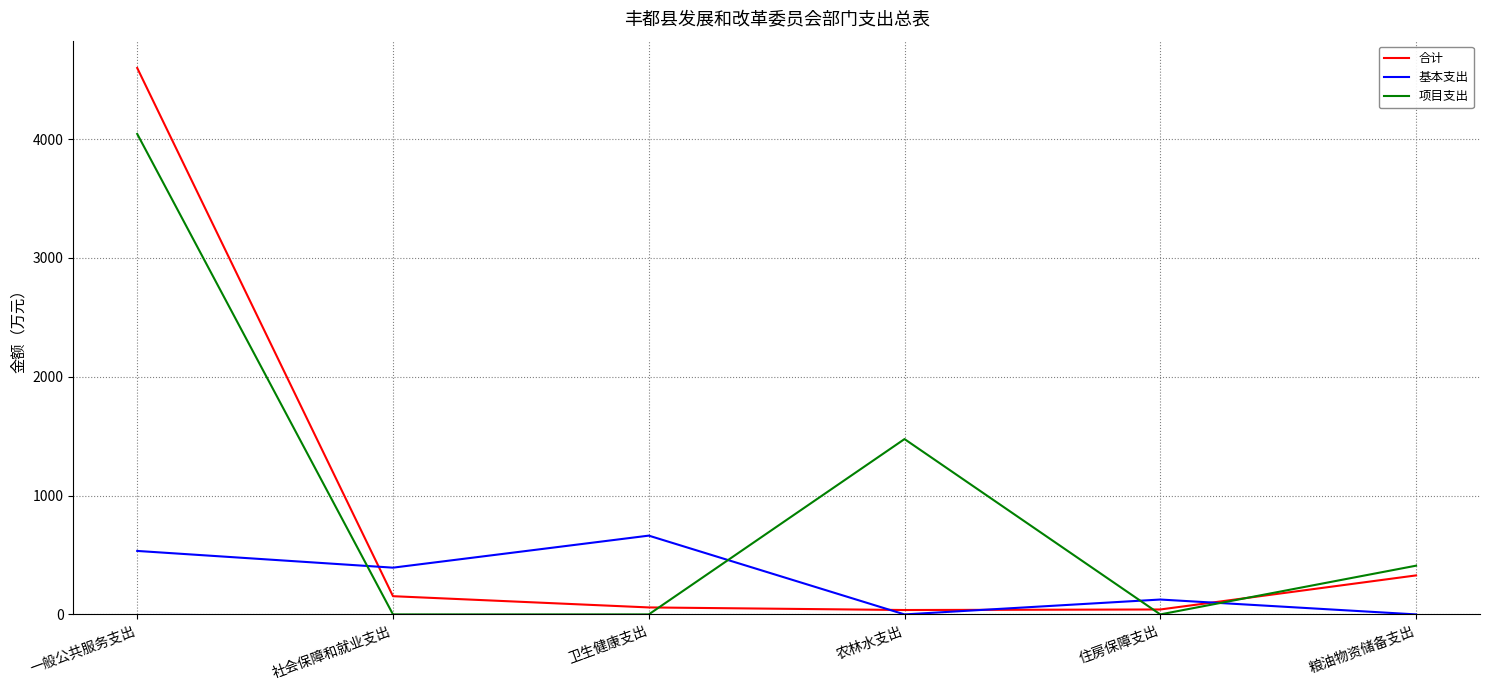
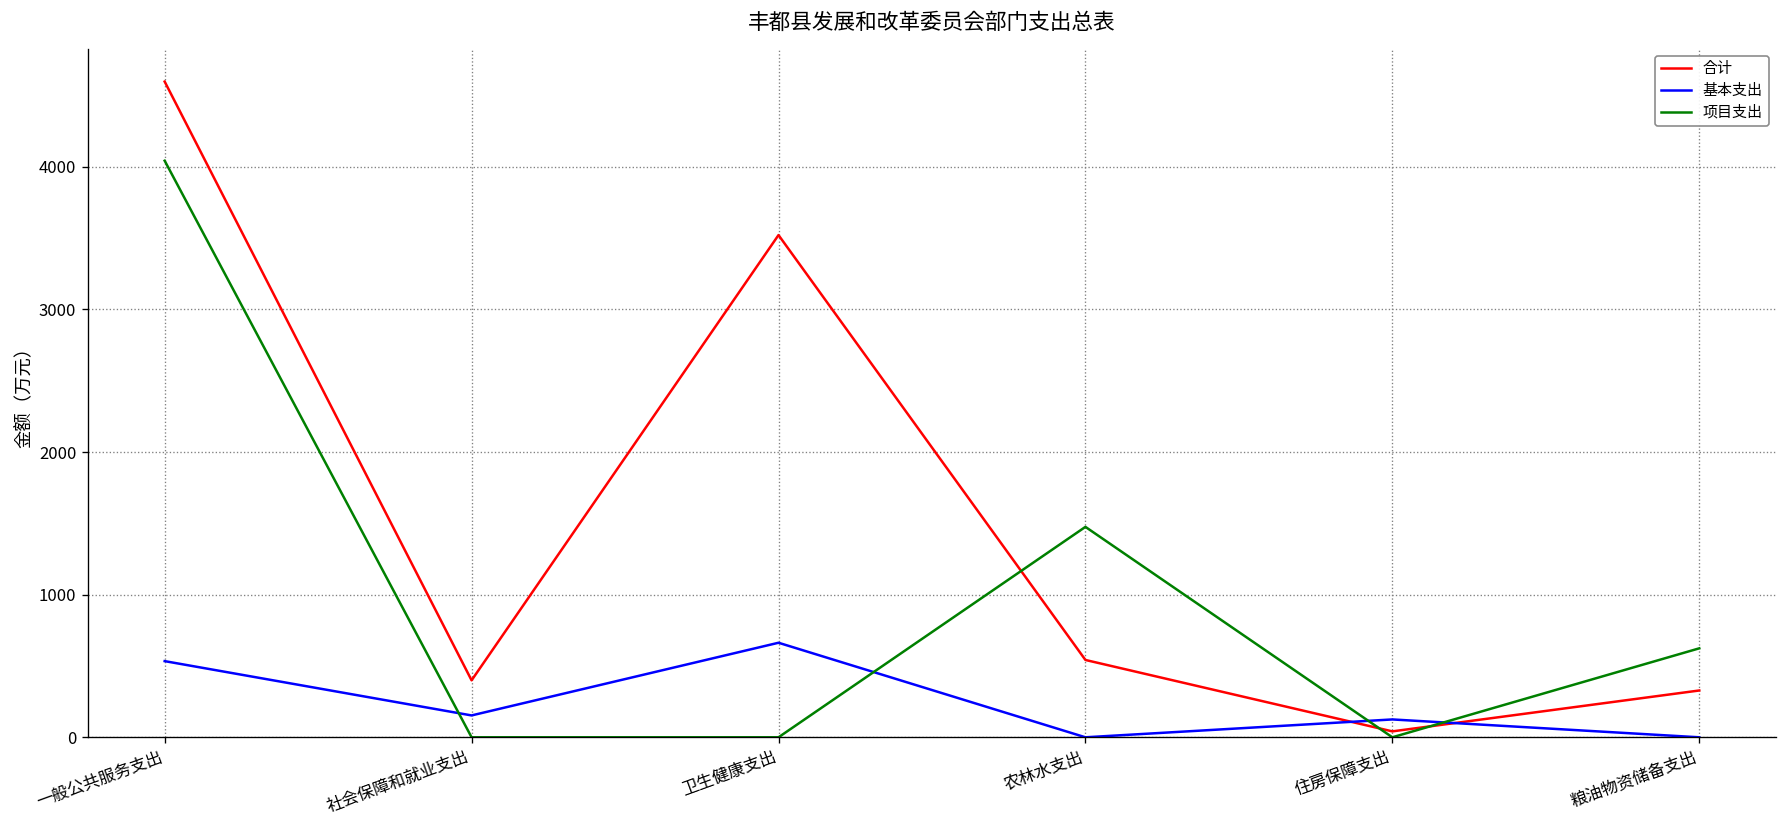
合计, 社会保障和就业支出: 150 -> 400
基本支出, 社会保障和就业支出: 390 -> 150
合计, 卫生健康支出: 60 -> 3520
合计, 农林水支出: 40 -> 540
项目支出, 粮油物资储备支出: 410 -> 620
